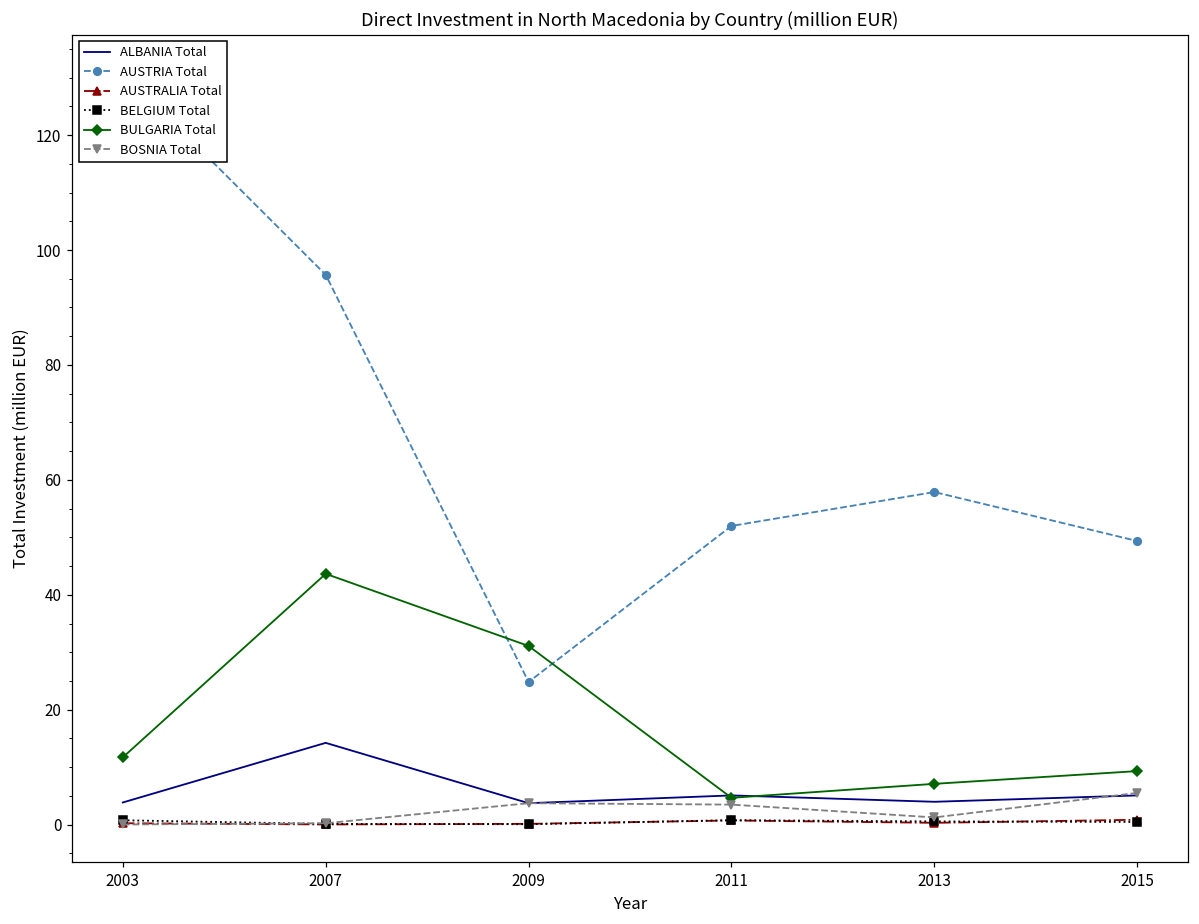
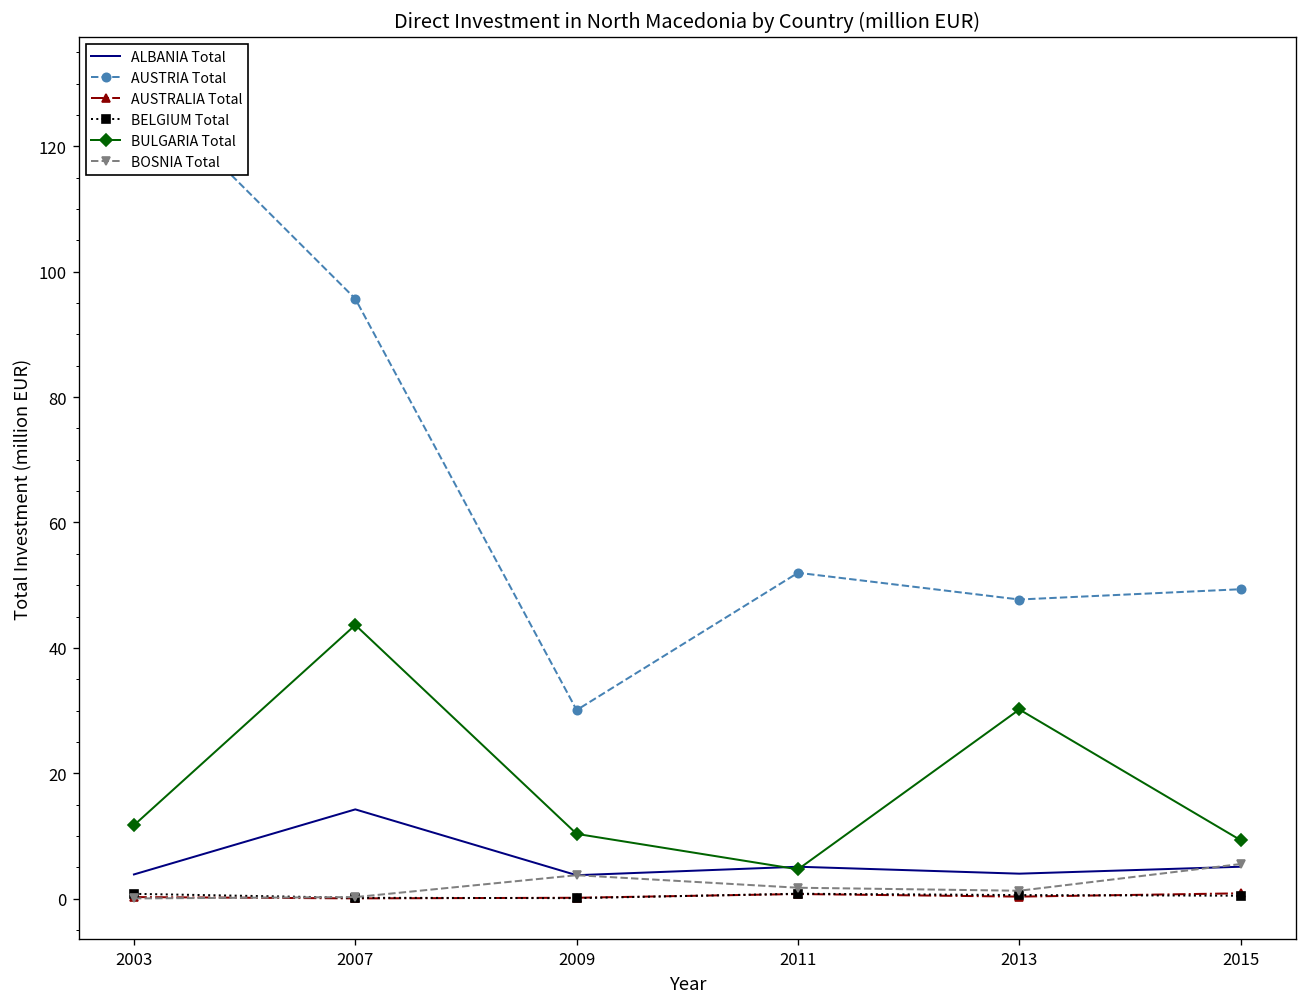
AUSTRIA Total, 2009: 25 -> 30
BULGARIA Total, 2009: 31 -> 10
BOSNIA Total, 2011: 3 -> 2
AUSTRIA Total, 2013: 58 -> 48
BULGARIA Total, 2013: 7 -> 30
